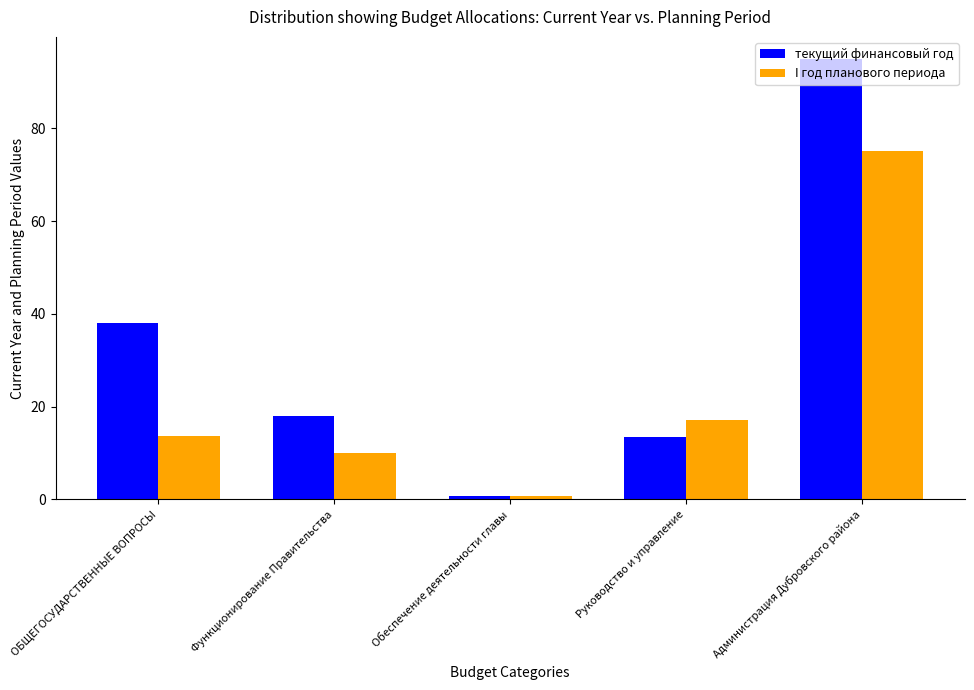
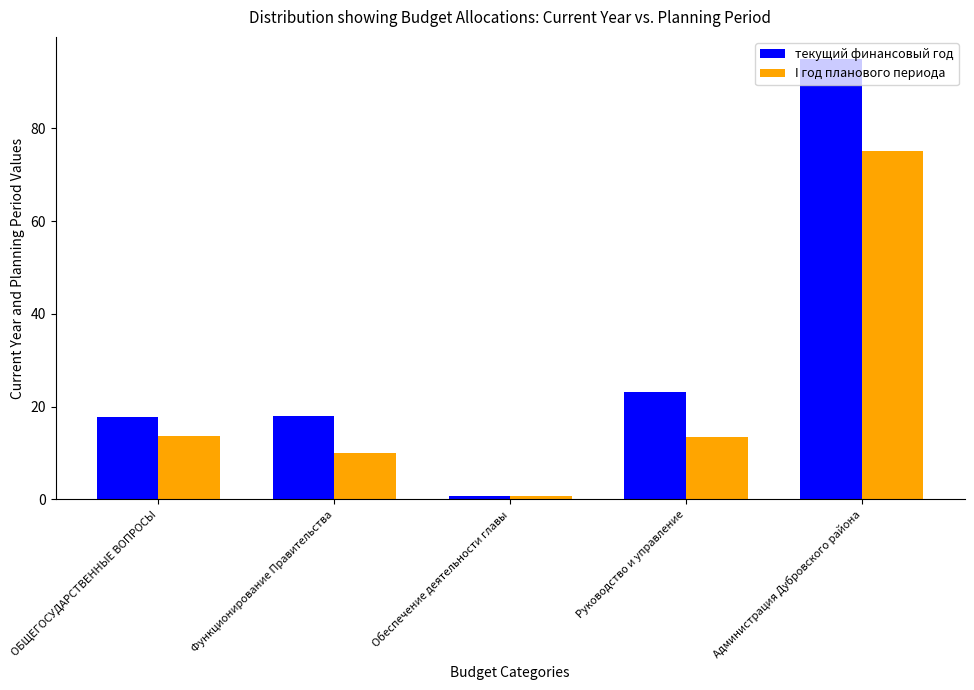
текущий финансовый год, ОБЩЕГОСУДАРСТВЕННЫЕ ВОПРОСЫ: 38 -> 18
текущий финансовый год, Руководство и управление: 13 -> 23
I год планового периода, Руководство и управление: 17 -> 13
